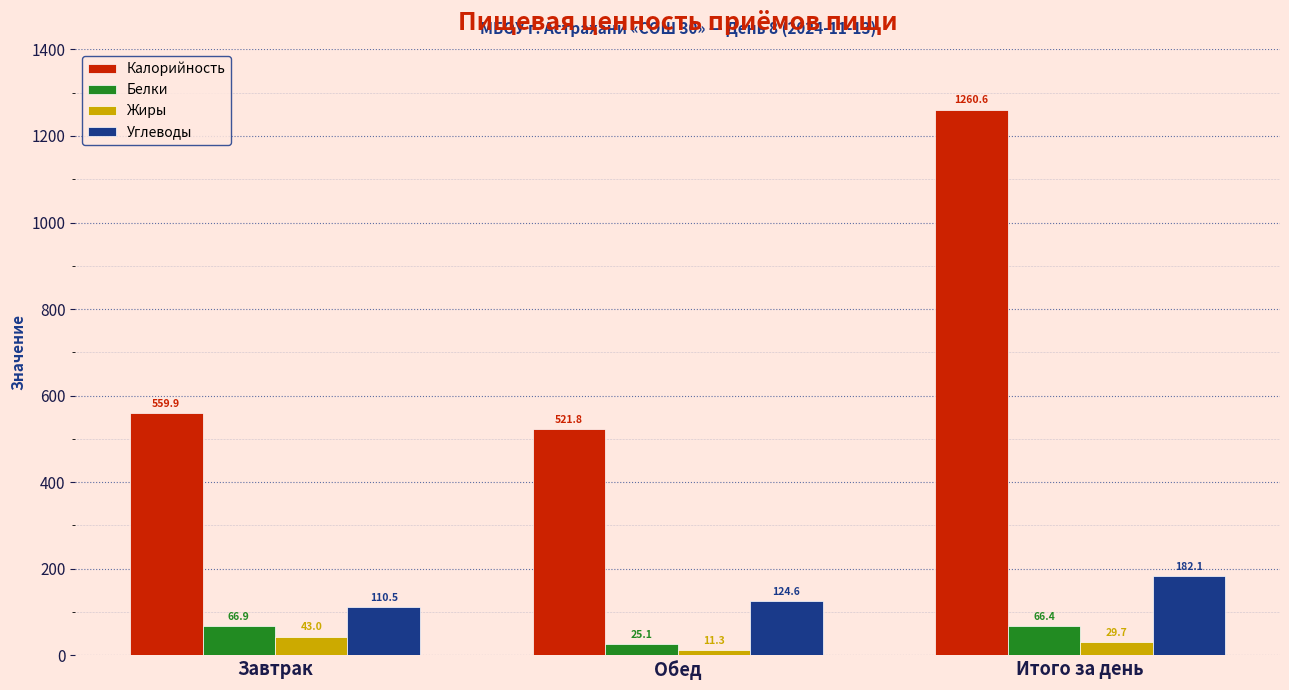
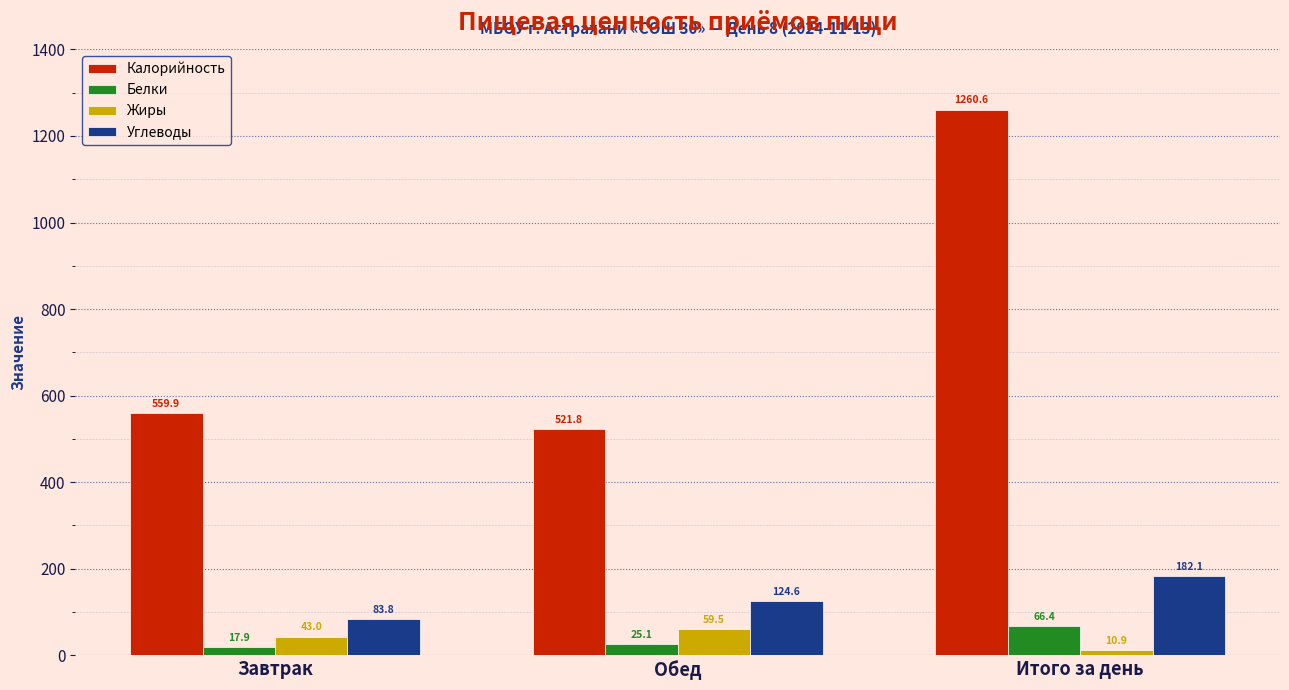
Белки, Завтрак: 66.9 -> 17.9
Углеводы, Завтрак: 110.5 -> 83.8
Жиры, Обед: 11.3 -> 59.5
Жиры, Итого за день: 29.7 -> 10.9
